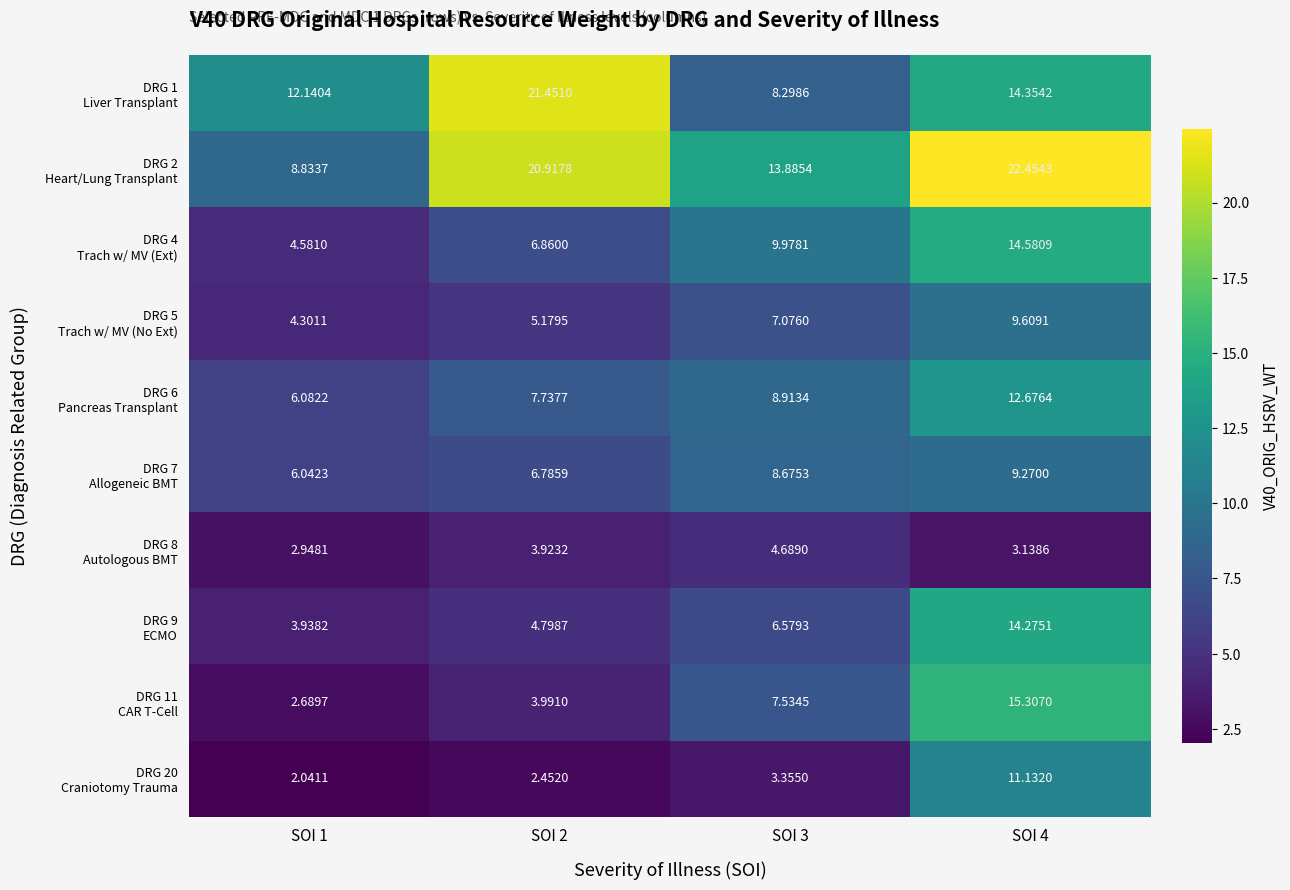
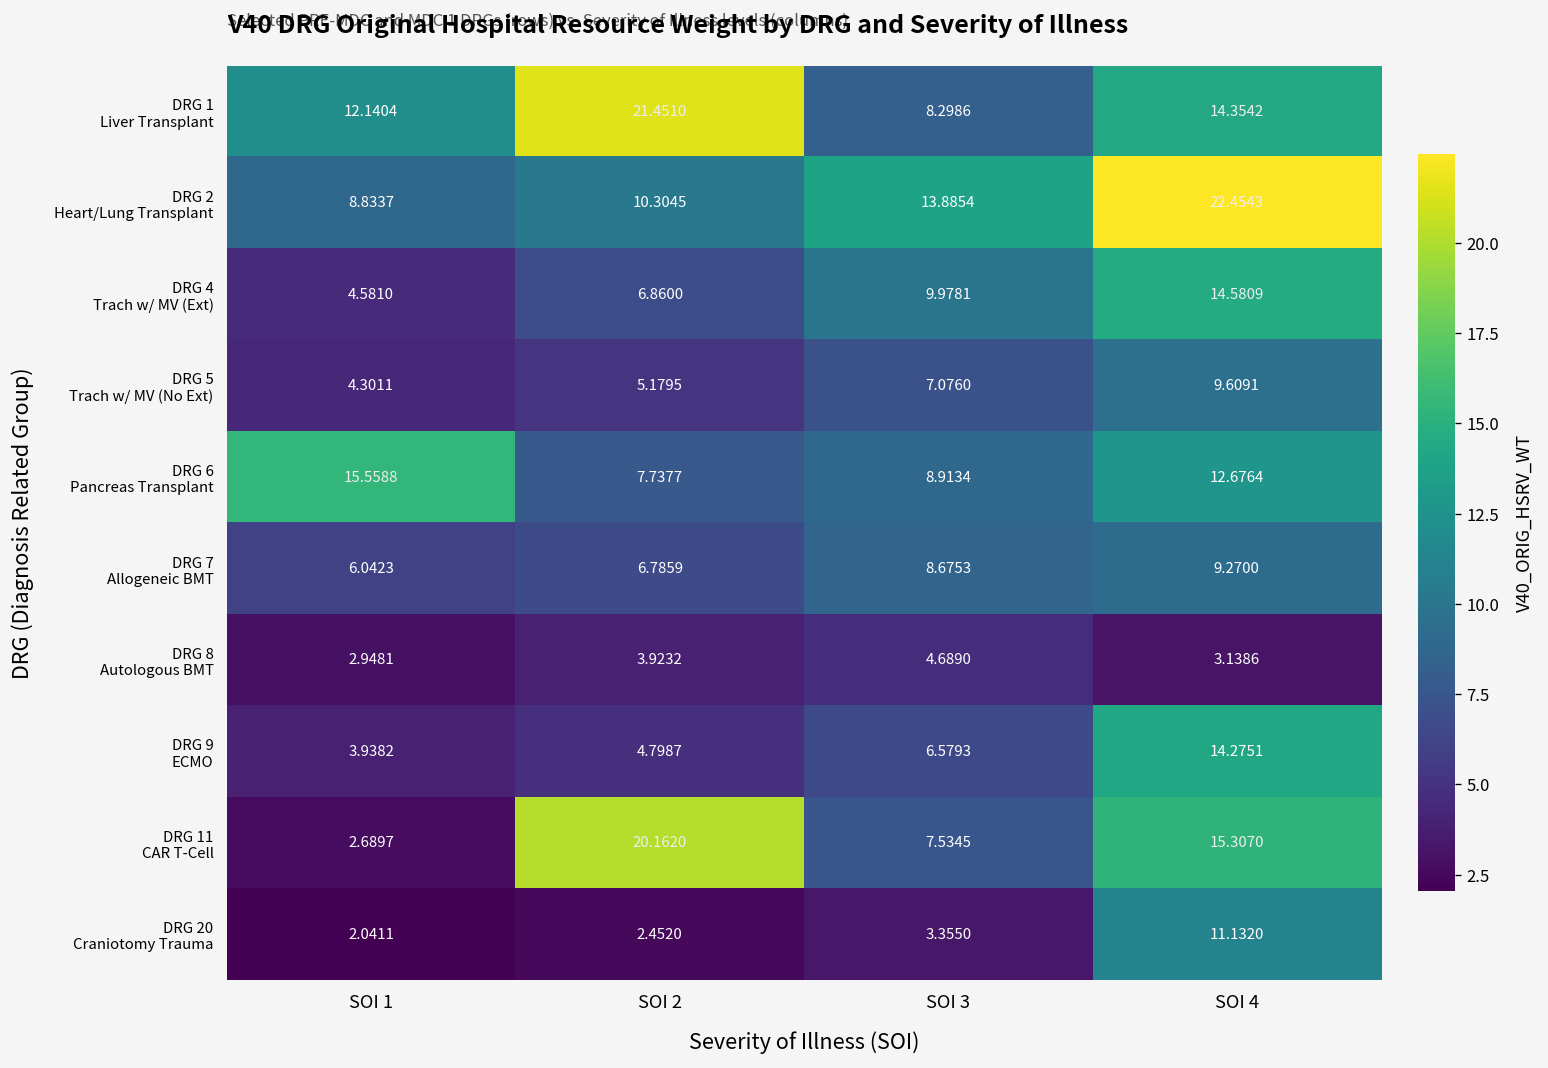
DRG 2 Heart/Lung Transplant, SOI 2: 20.9178 -> 10.3045
DRG 6 Pancreas Transplant, SOI 1: 6.0822 -> 15.5588
DRG 11 CAR T-Cell, SOI 2: 3.9910 -> 20.1620
